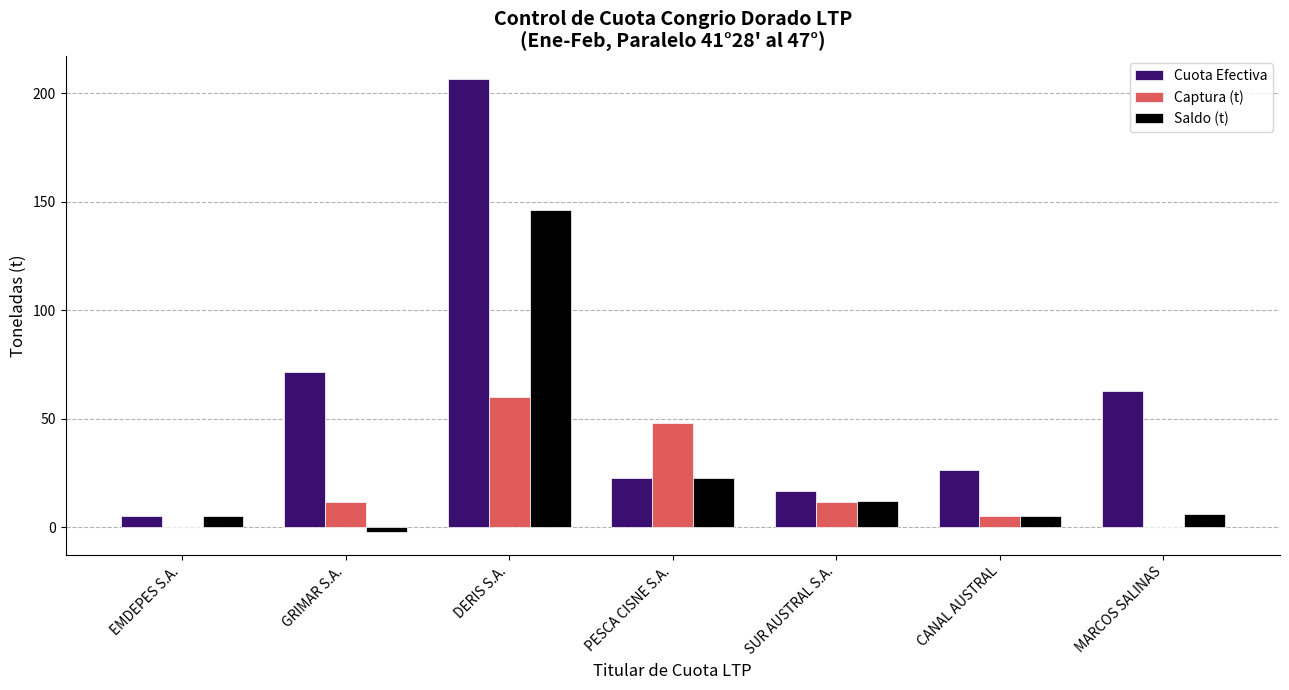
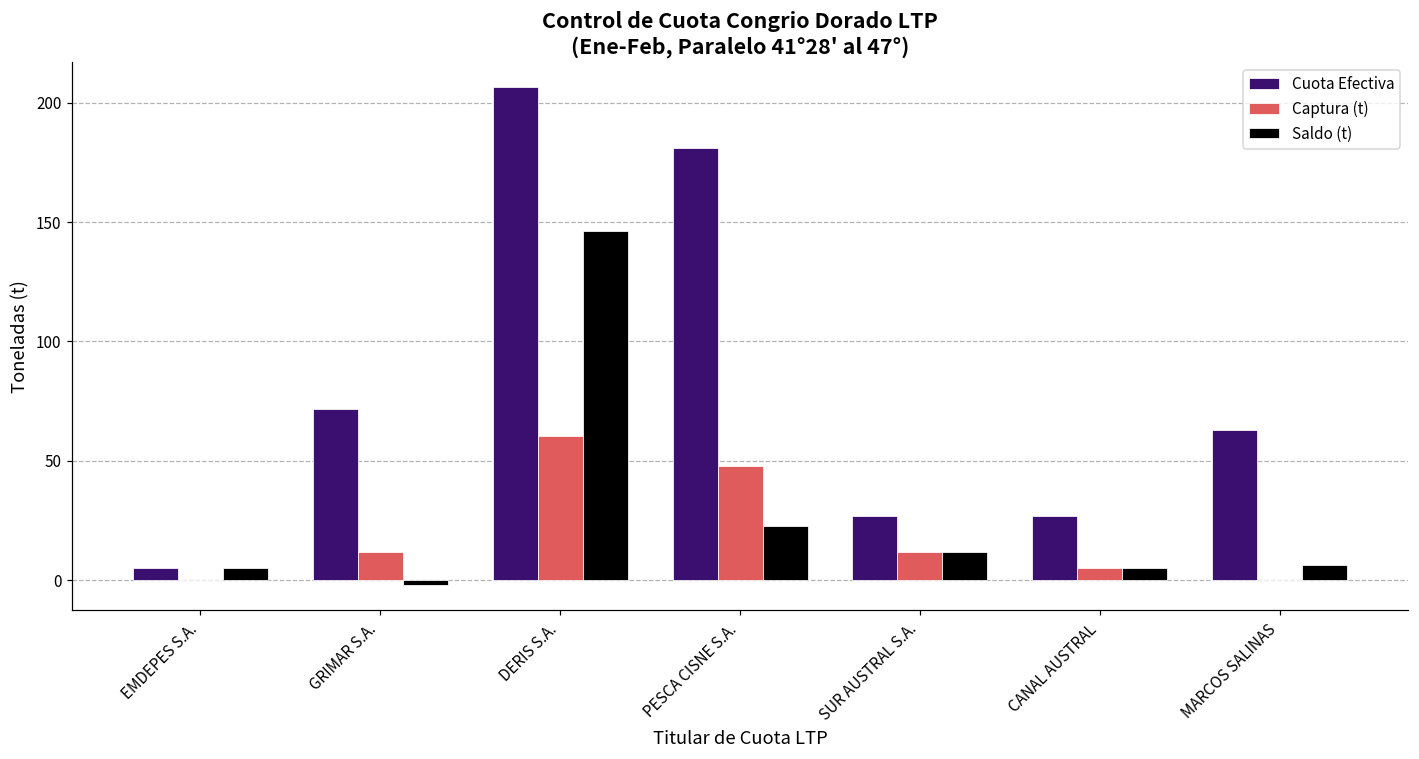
Cuota Efectiva, PESCA CISNE S.A.: 23 -> 181
Cuota Efectiva, SUR AUSTRAL S.A.: 17 -> 27
